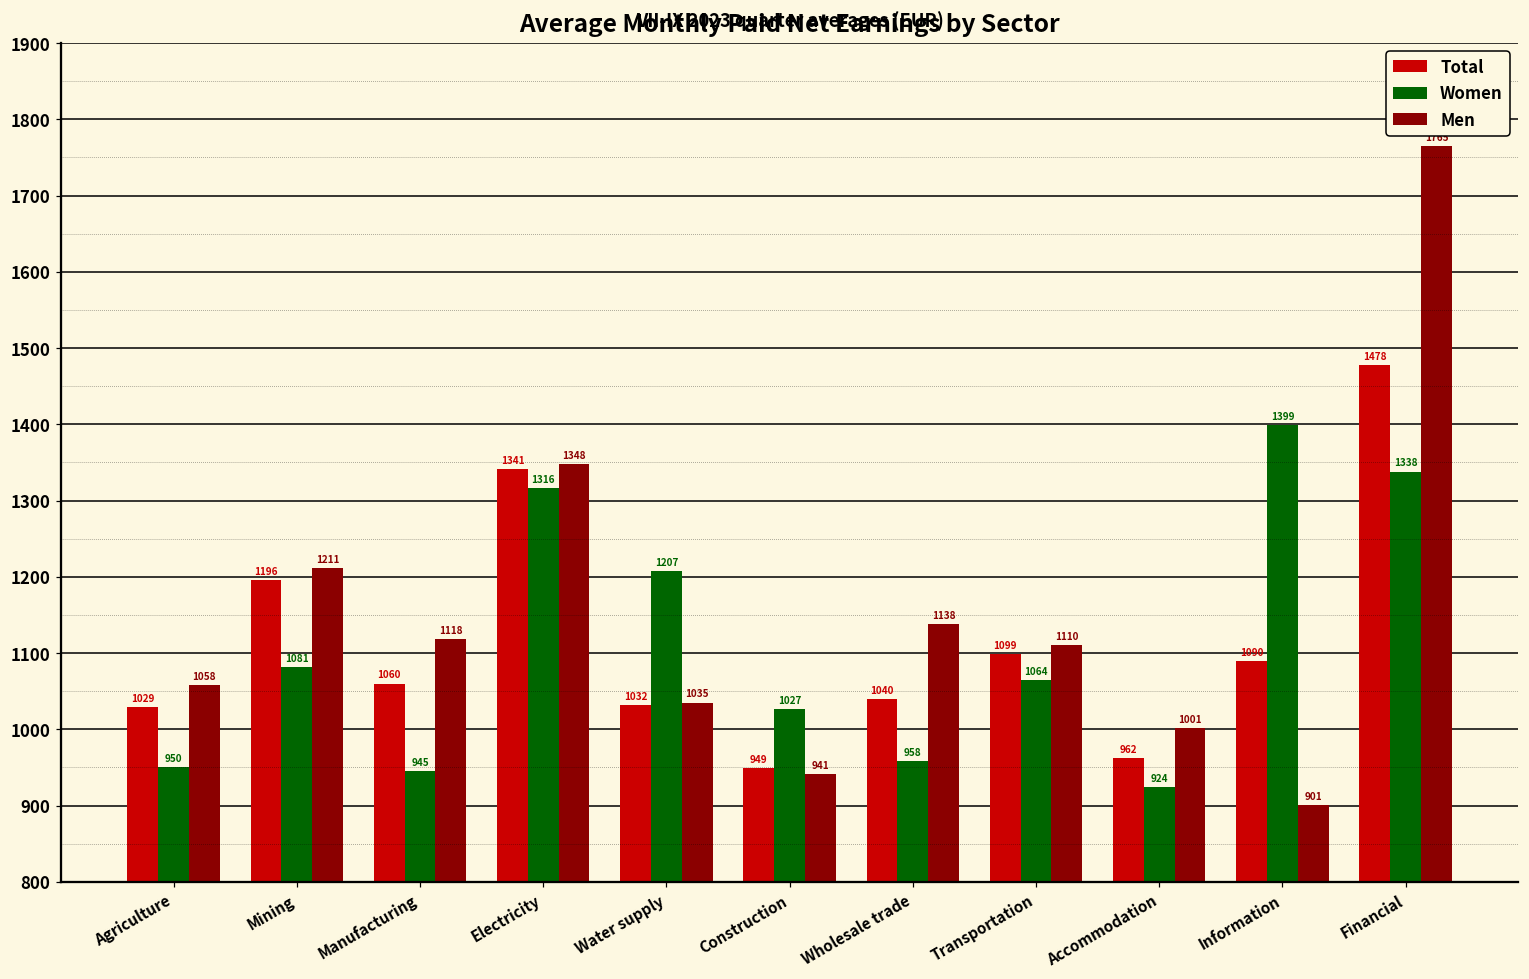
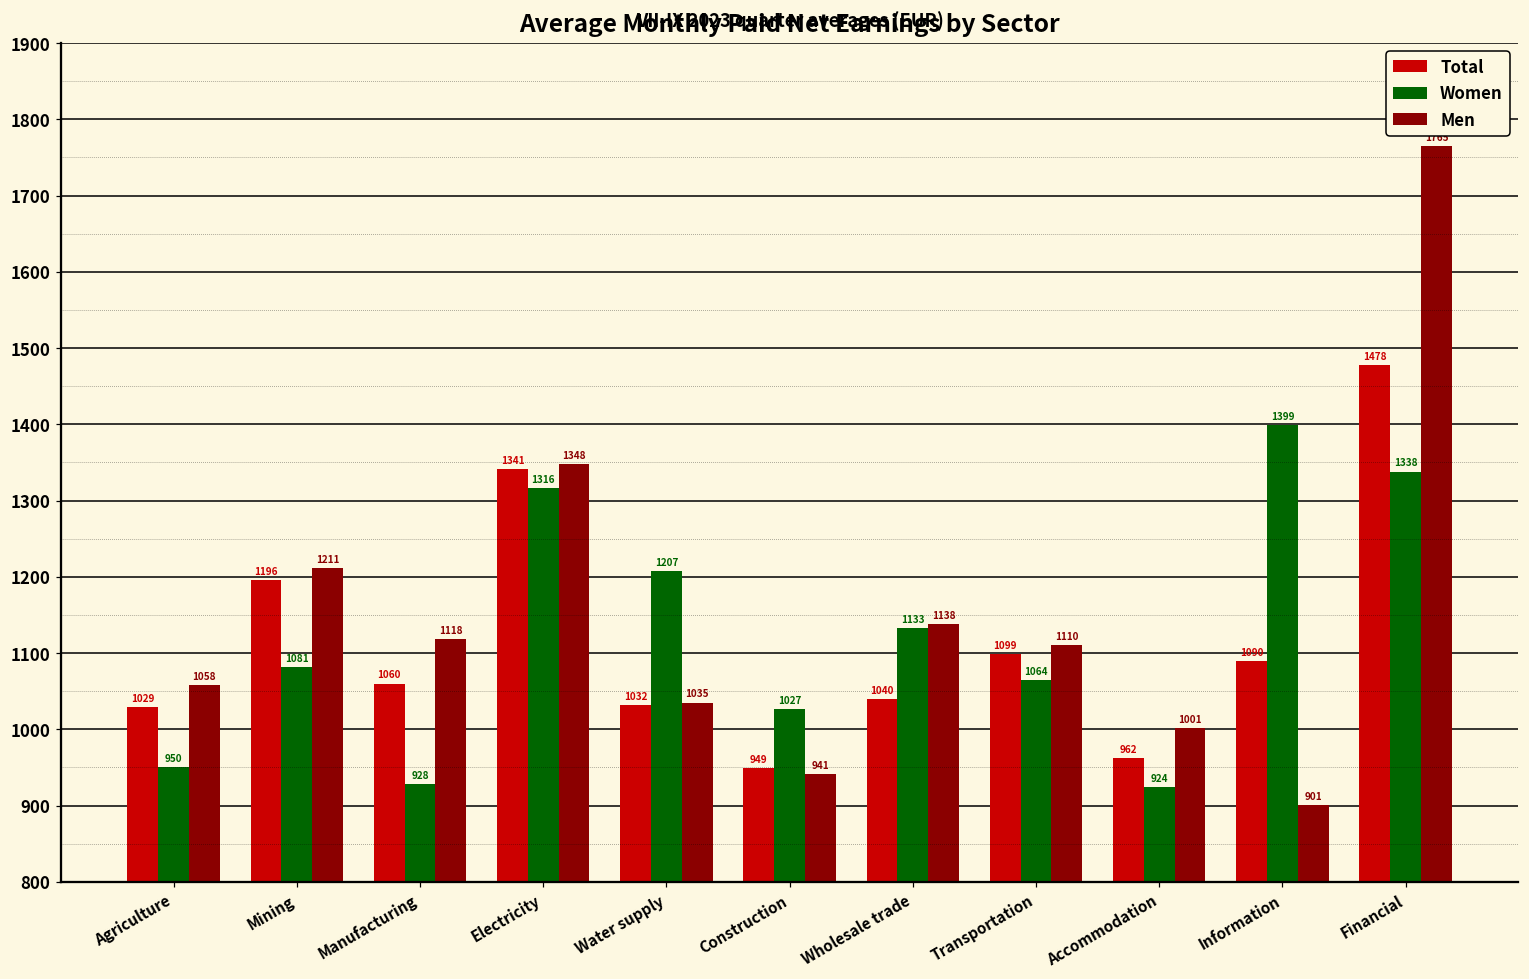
Women, Manufacturing: 945 -> 928
Women, Wholesale trade: 958 -> 1133
